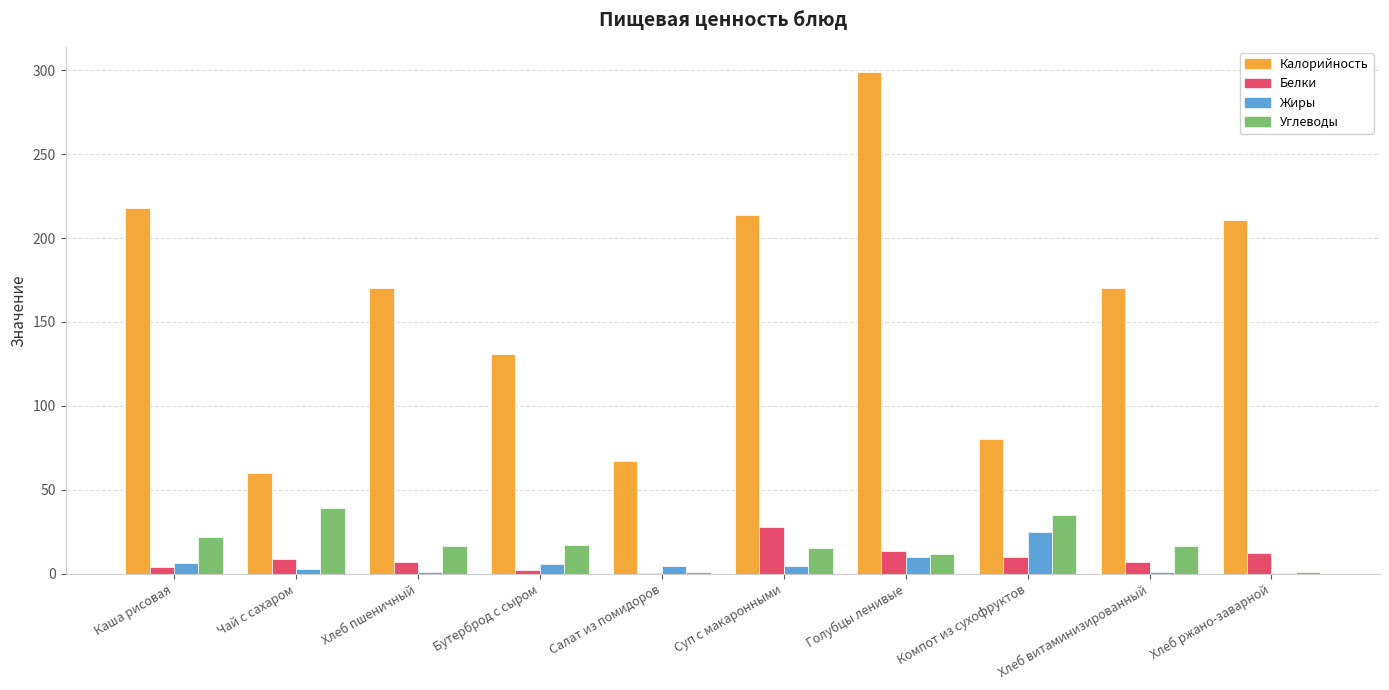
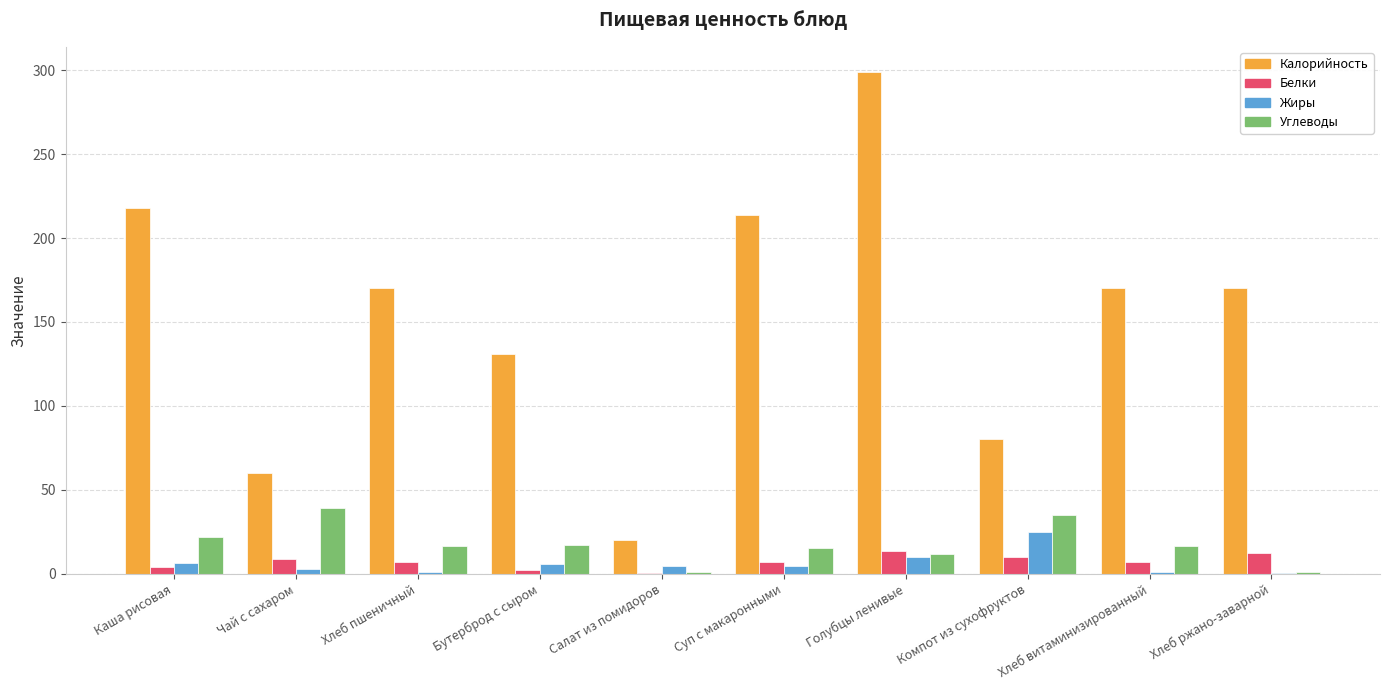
Калорийность, Салат из помидоров: 67 -> 20
Белки, Суп с макаронными: 28 -> 7
Калорийность, Хлеб ржано-заварной: 211 -> 170
